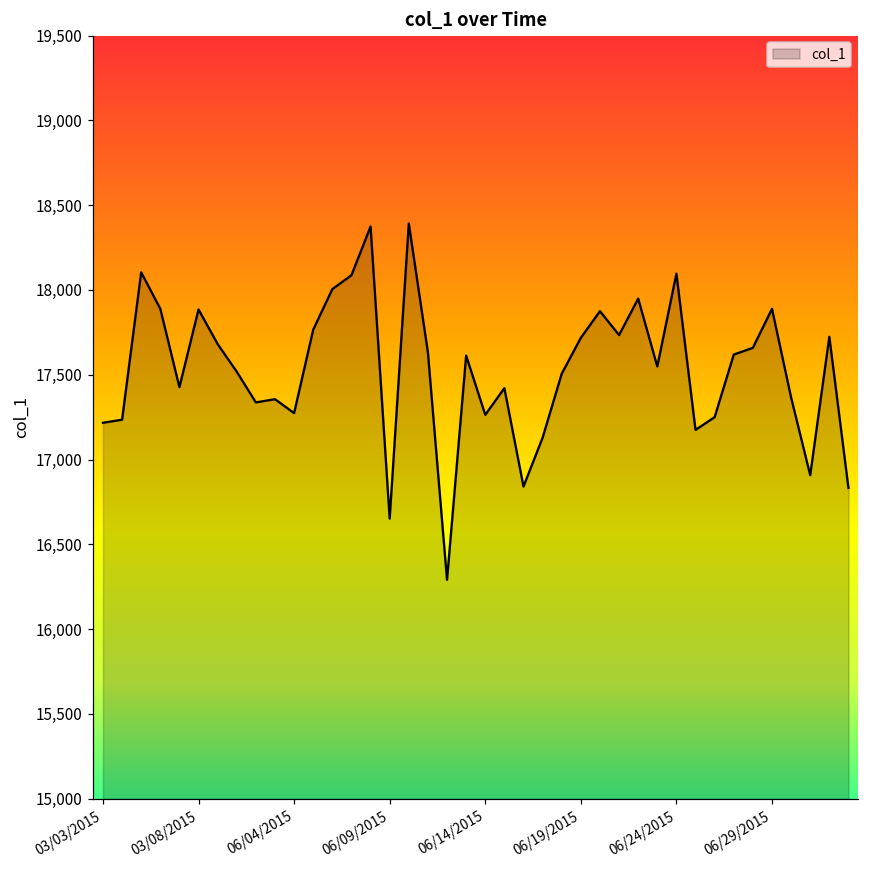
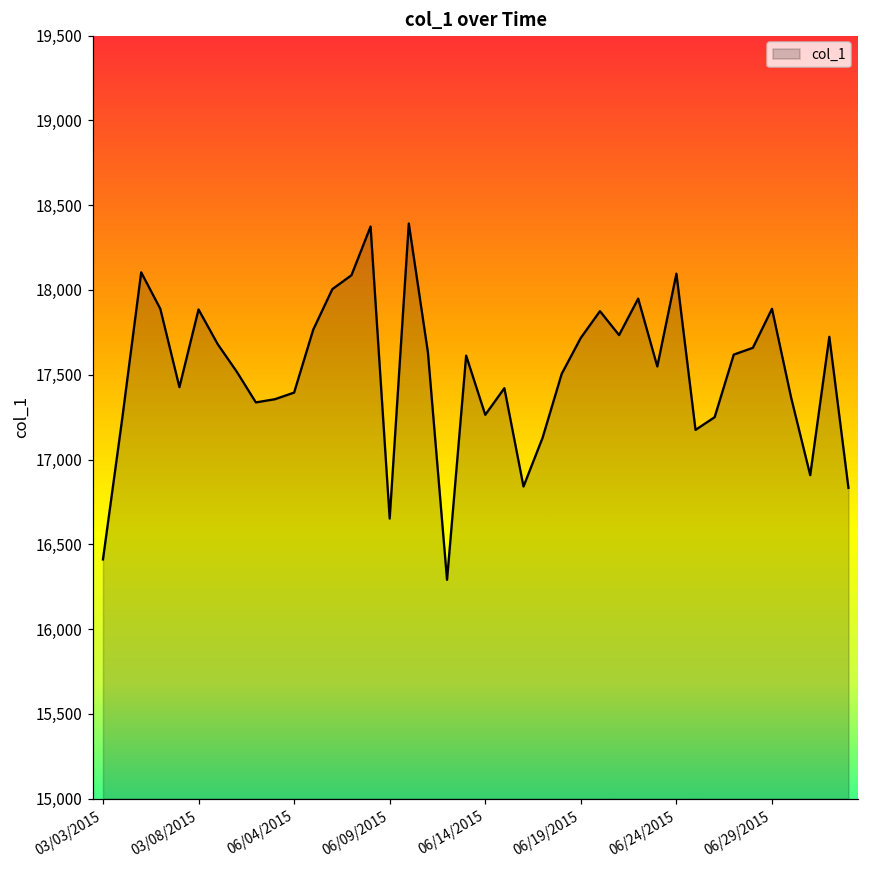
03/03/2015: 17,220 -> 16,410
06/04/2015: 17,270 -> 17,400
